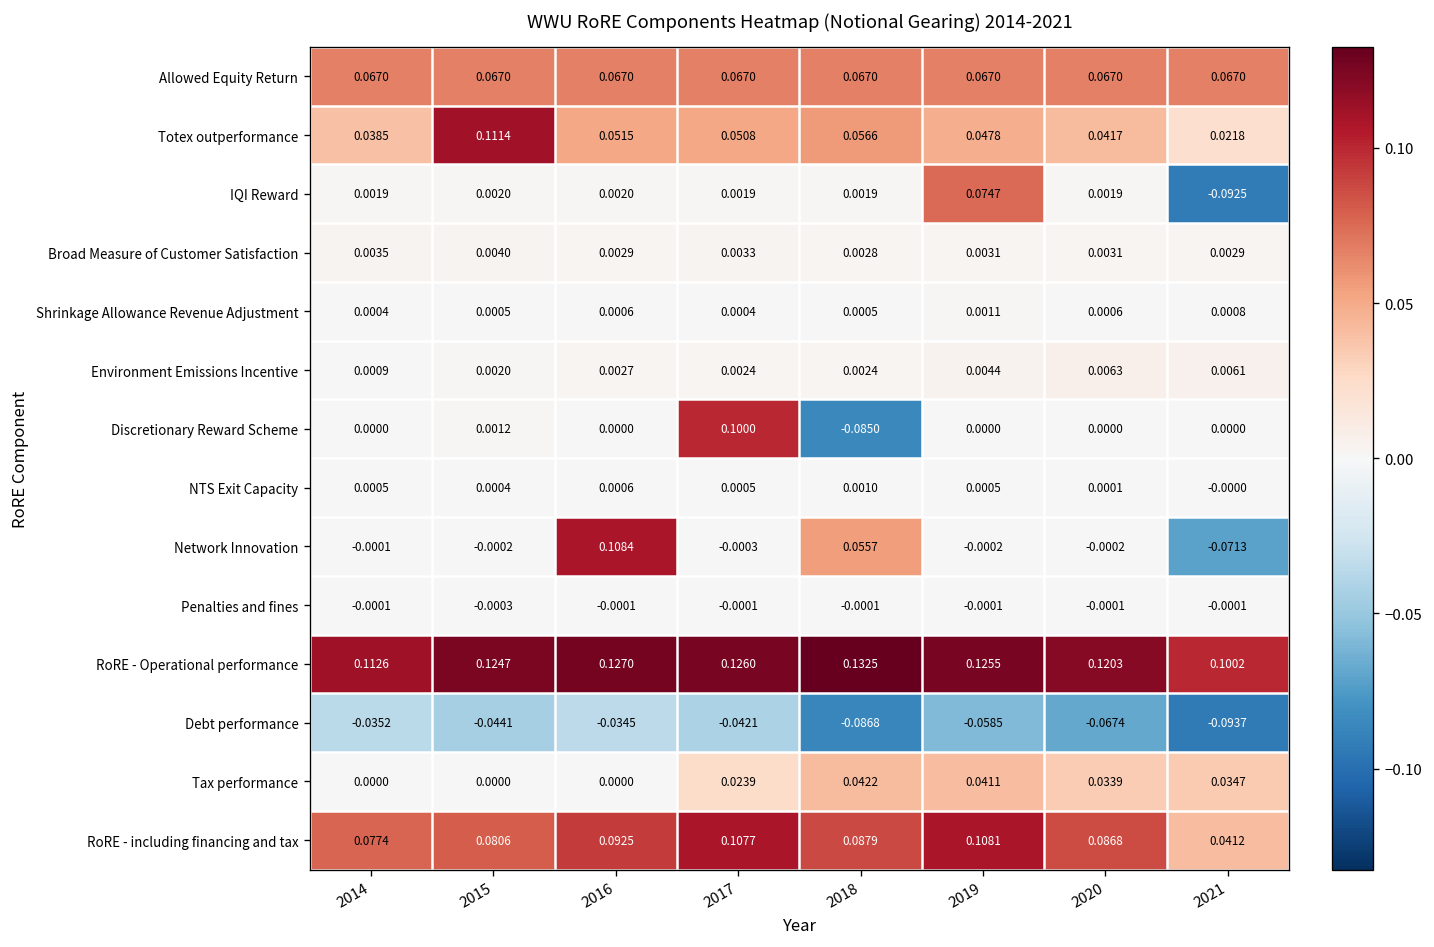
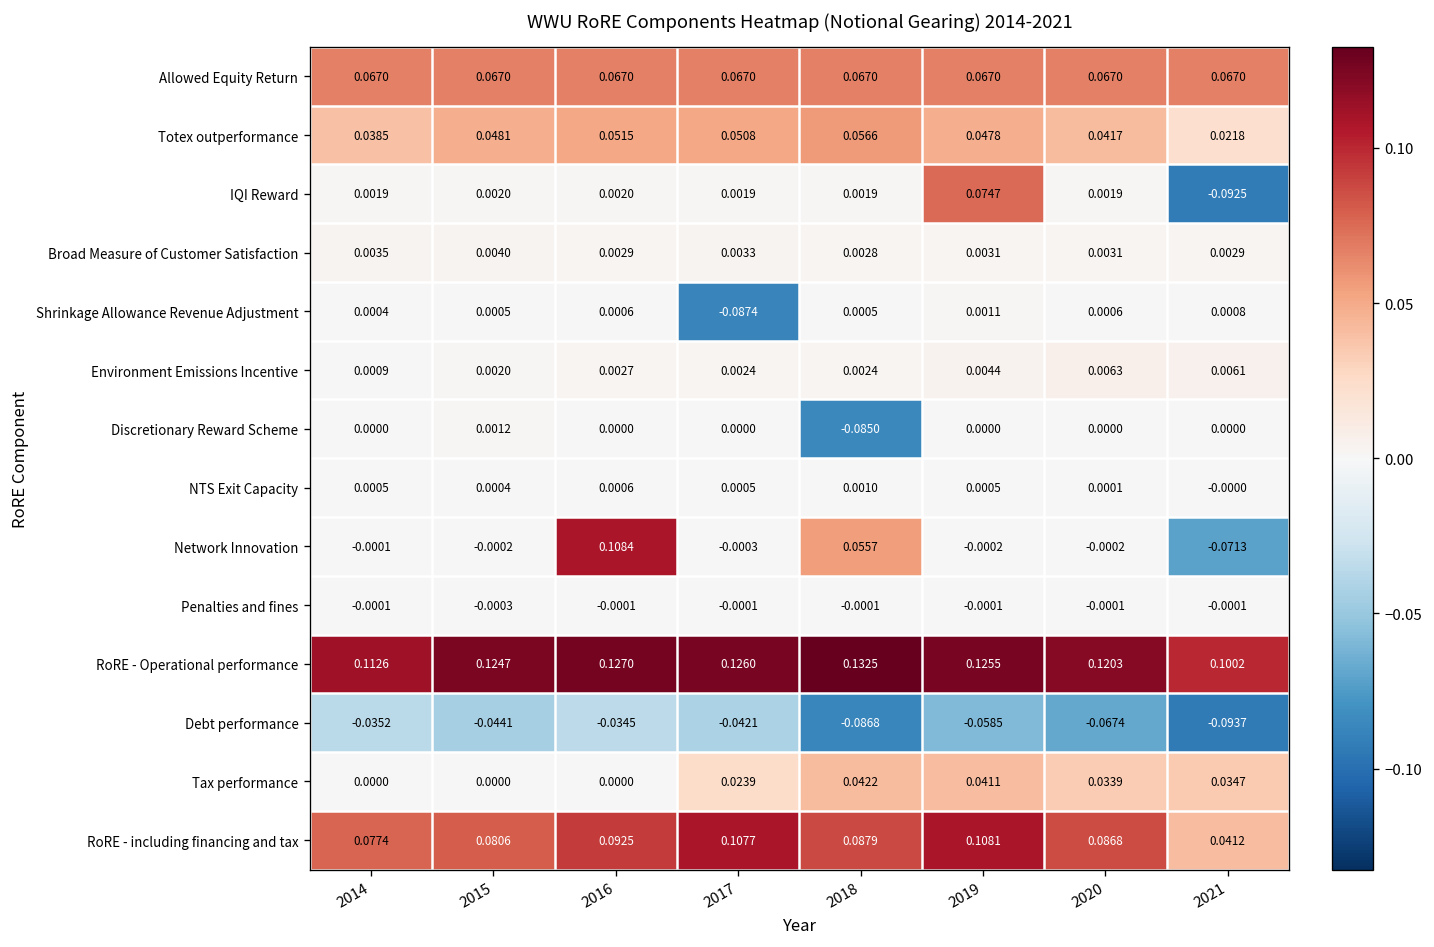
Totex outperformance, 2015: 0.1114 -> 0.0481
Shrinkage Allowance Revenue Adjustment, 2017: 0.0004 -> -0.0874
Discretionary Reward Scheme, 2017: 0.1000 -> 0.0000
